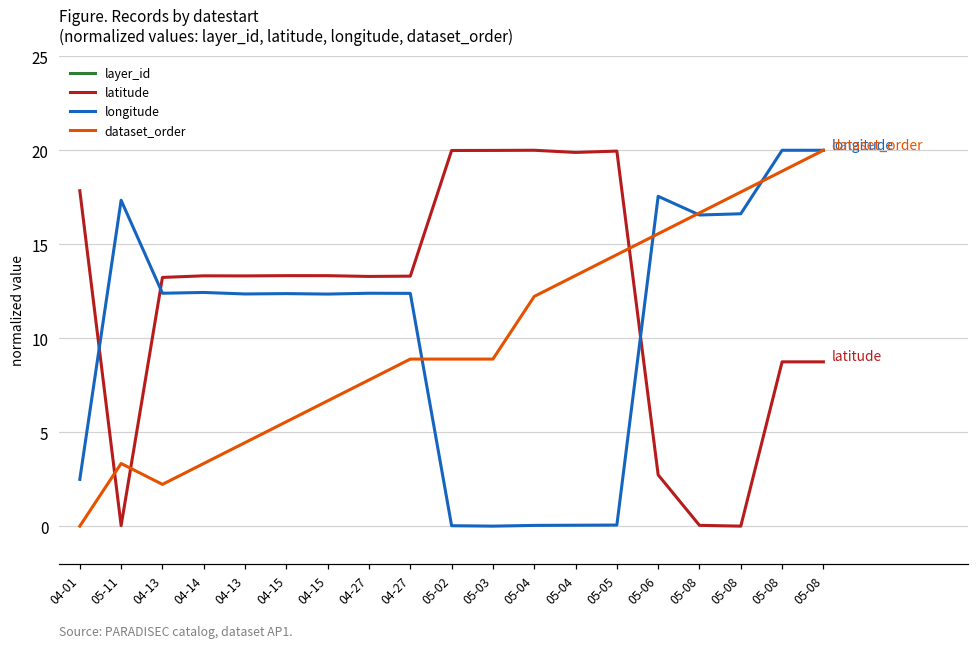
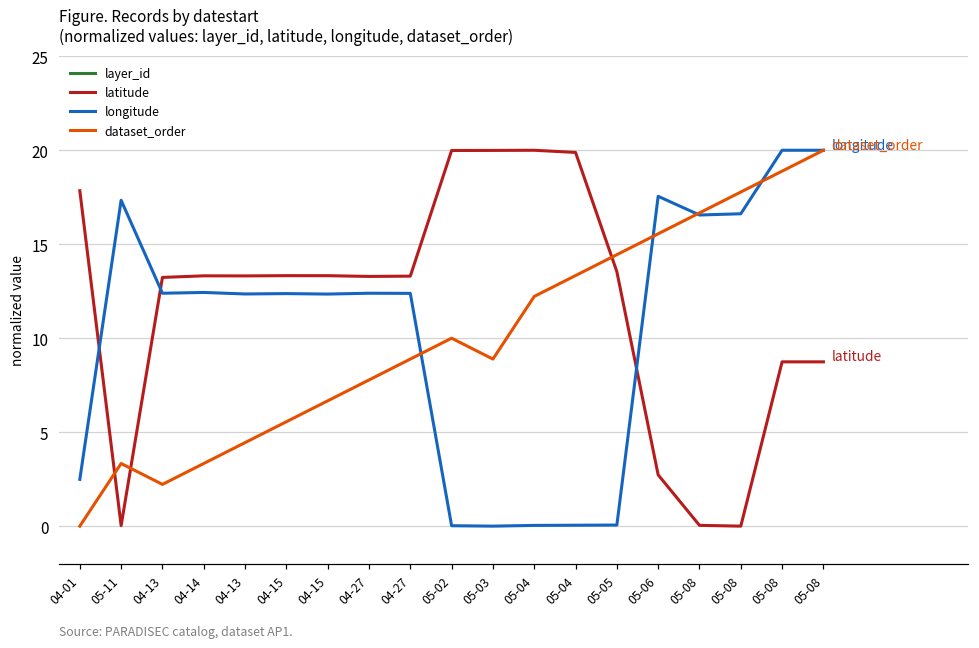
dataset_order, 05-02: 8.9 -> 10.0
latitude, 05-05: 20.0 -> 13.5
